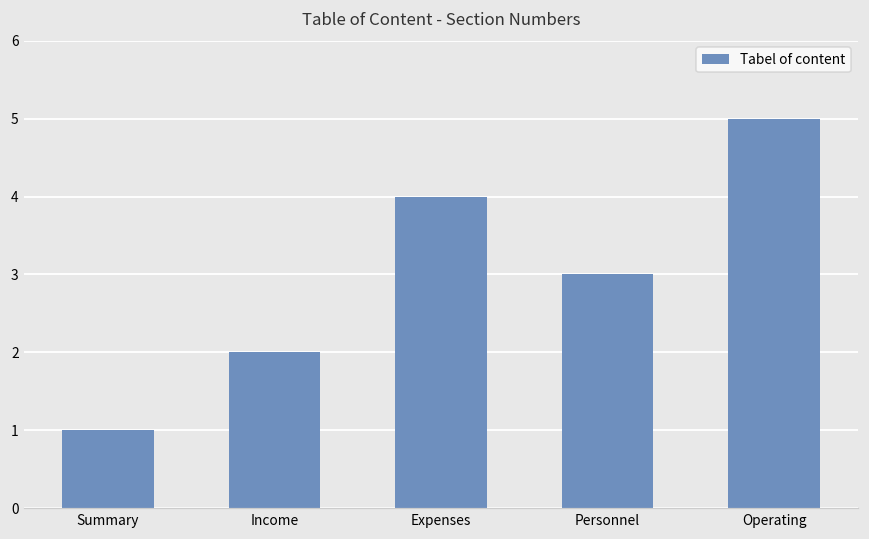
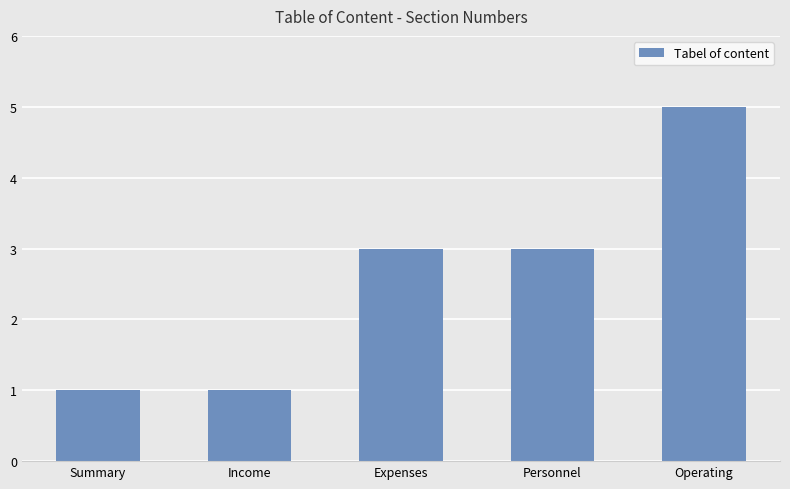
Income: 2 -> 1
Expenses: 4 -> 3
